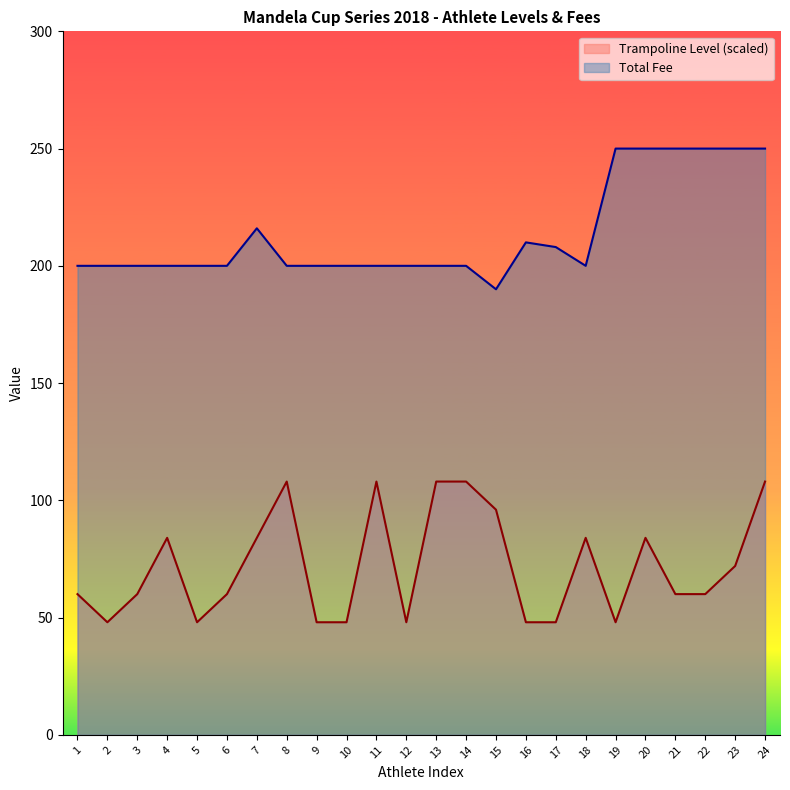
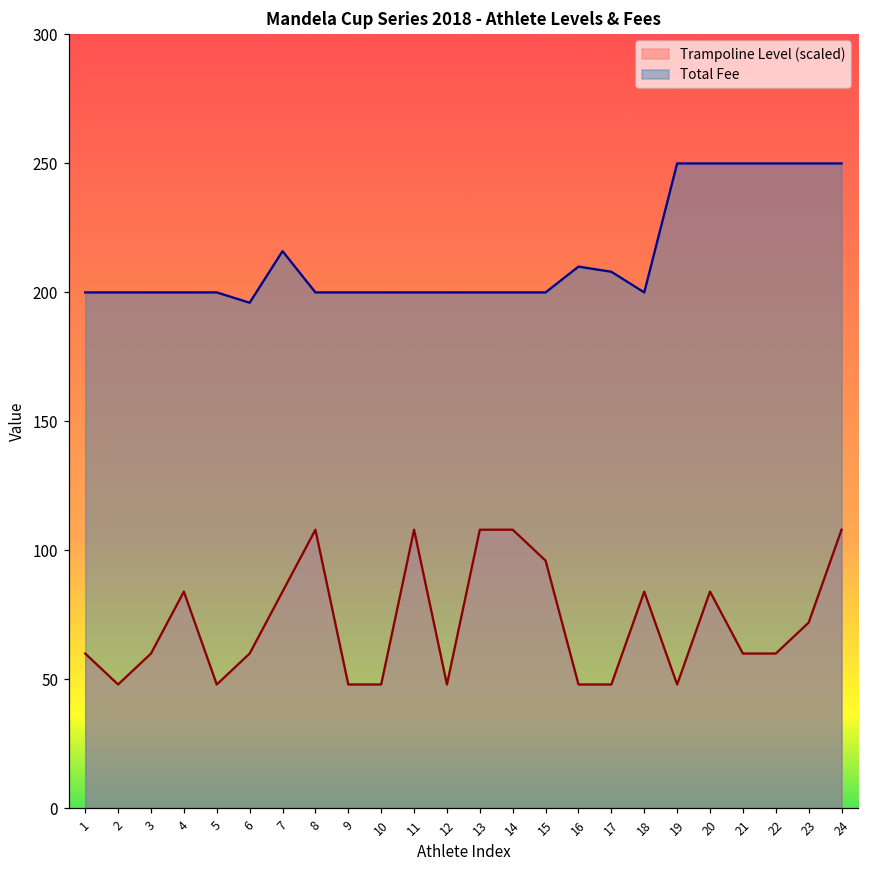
Total Fee, 6: 200 -> 196
Total Fee, 15: 190 -> 200
